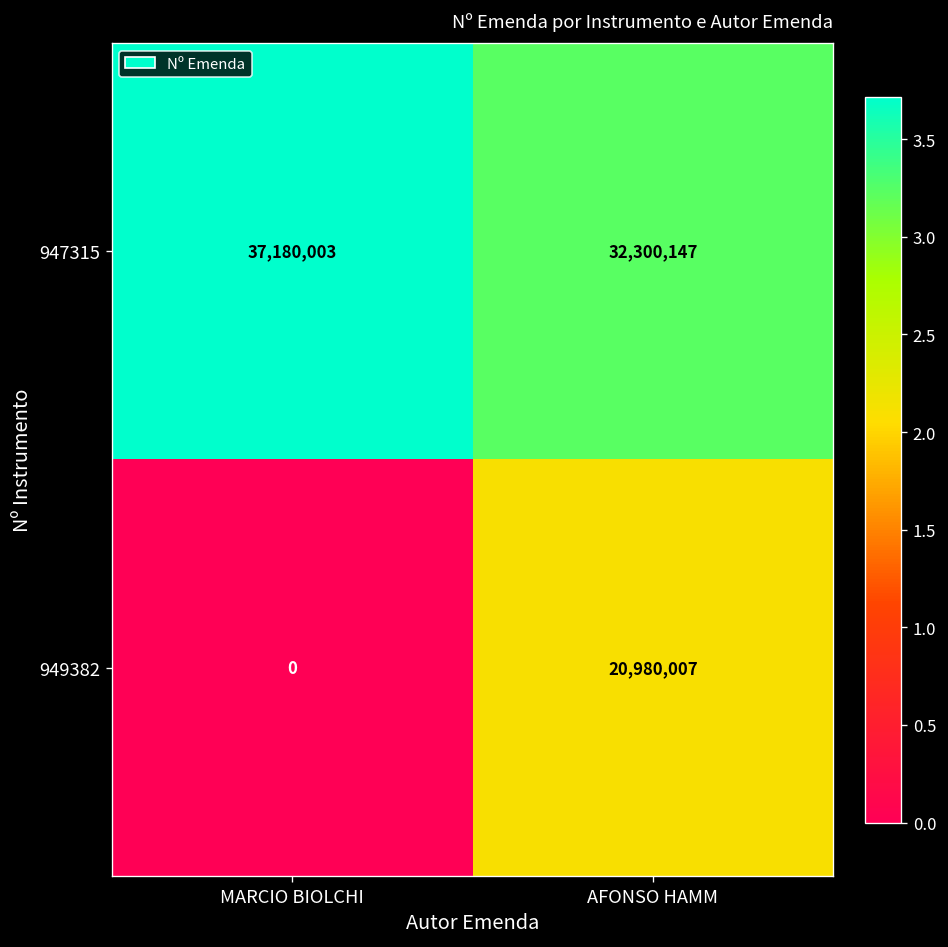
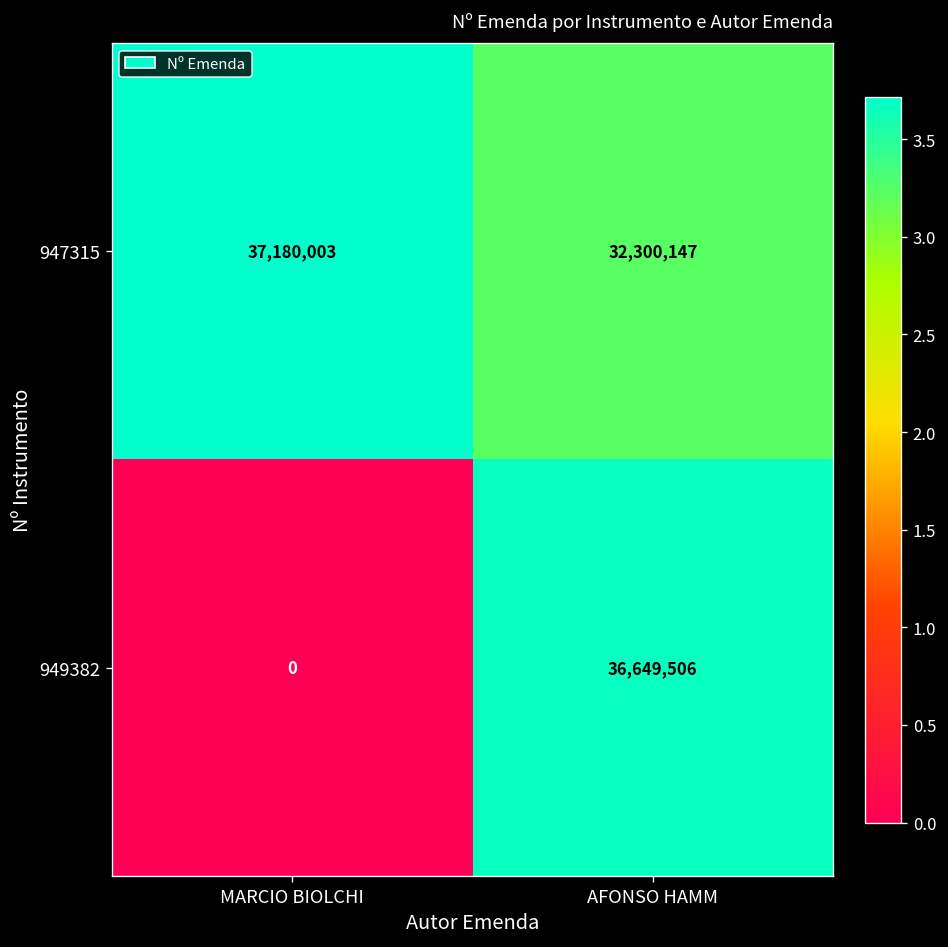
949382, AFONSO HAMM: 20,980,007 -> 36,649,506
